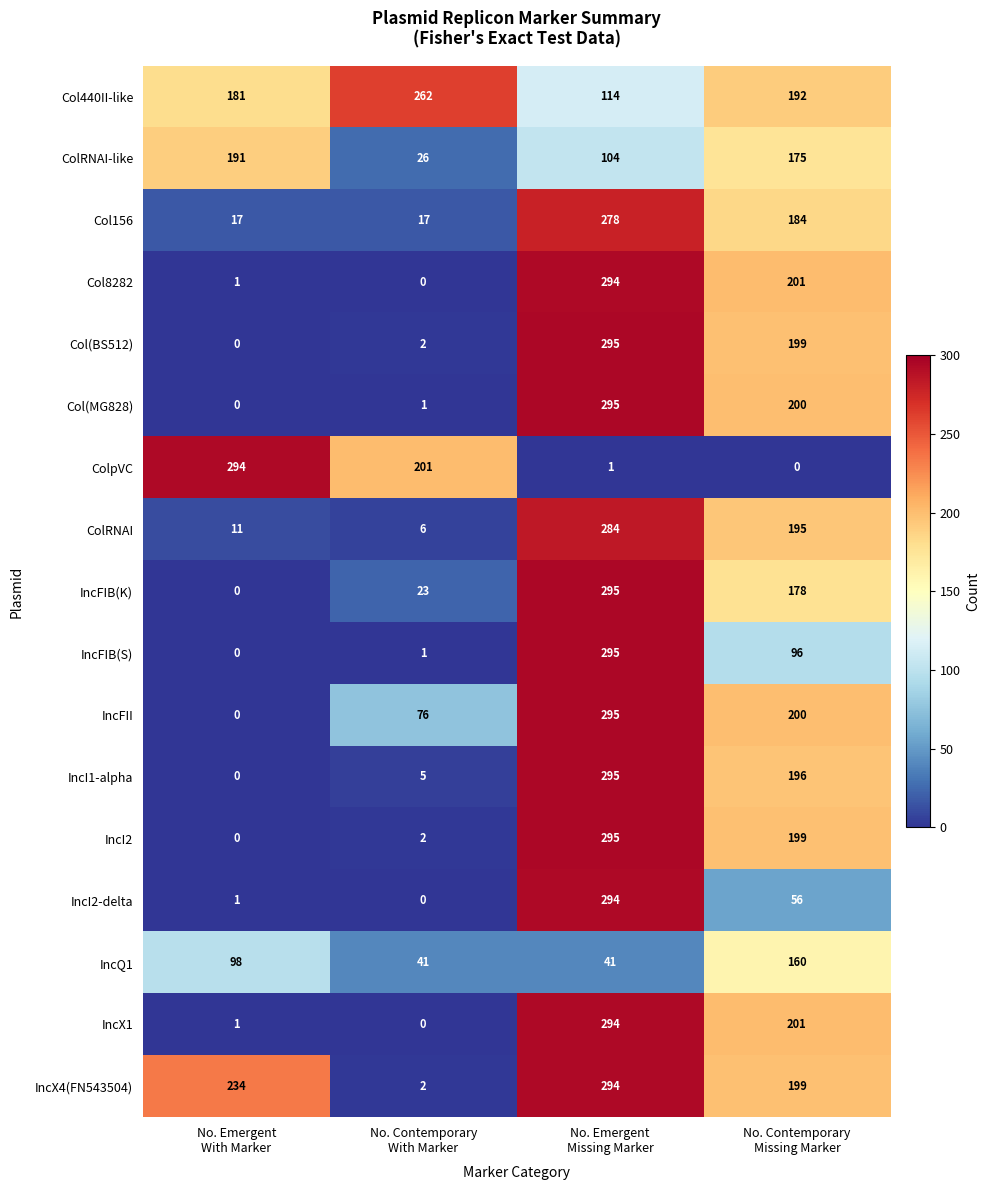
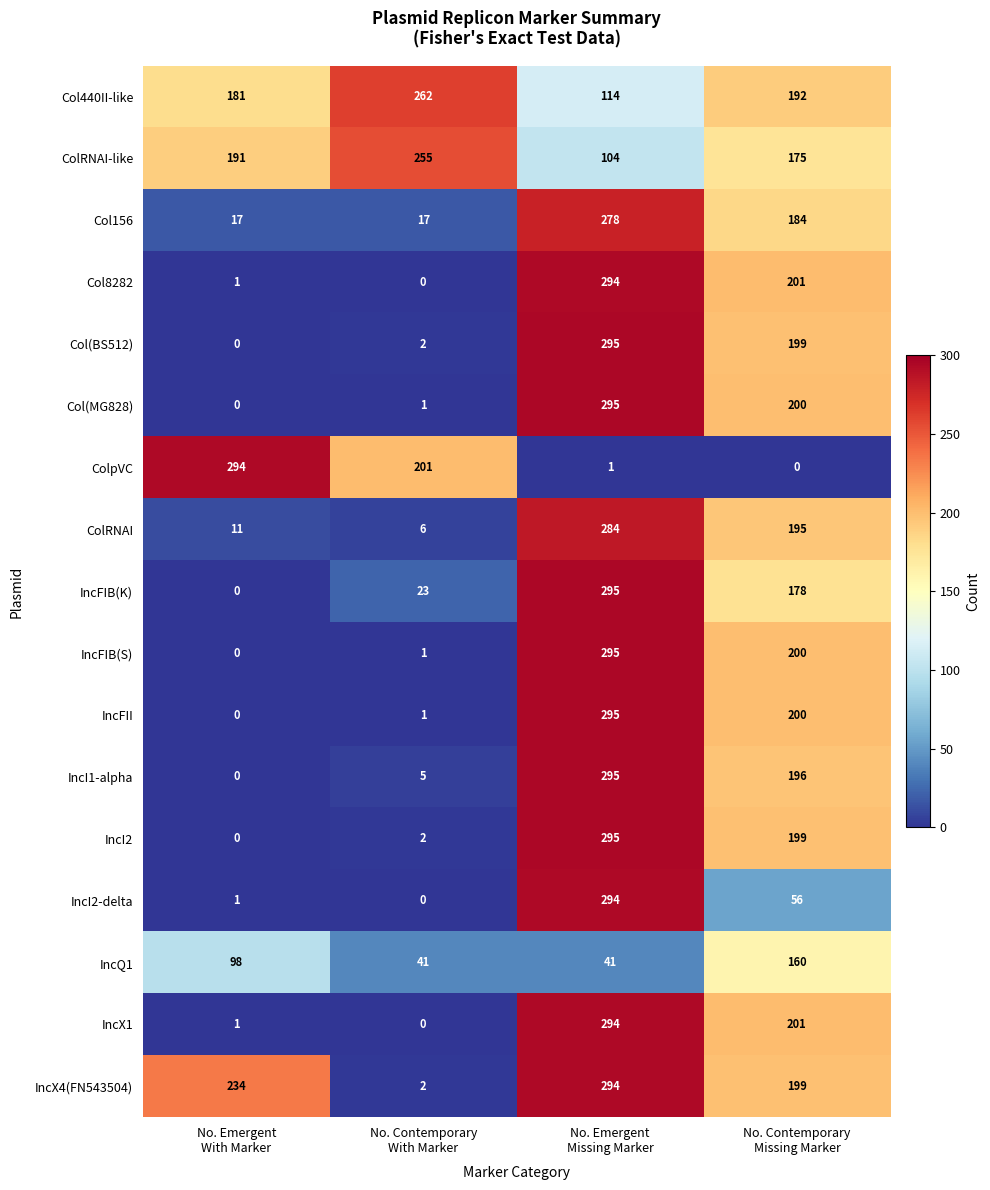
ColRNAI-like, No. Contemporary With Marker: 26 -> 255
IncFIB(S), No. Contemporary Missing Marker: 96 -> 200
IncFII, No. Contemporary With Marker: 76 -> 1
